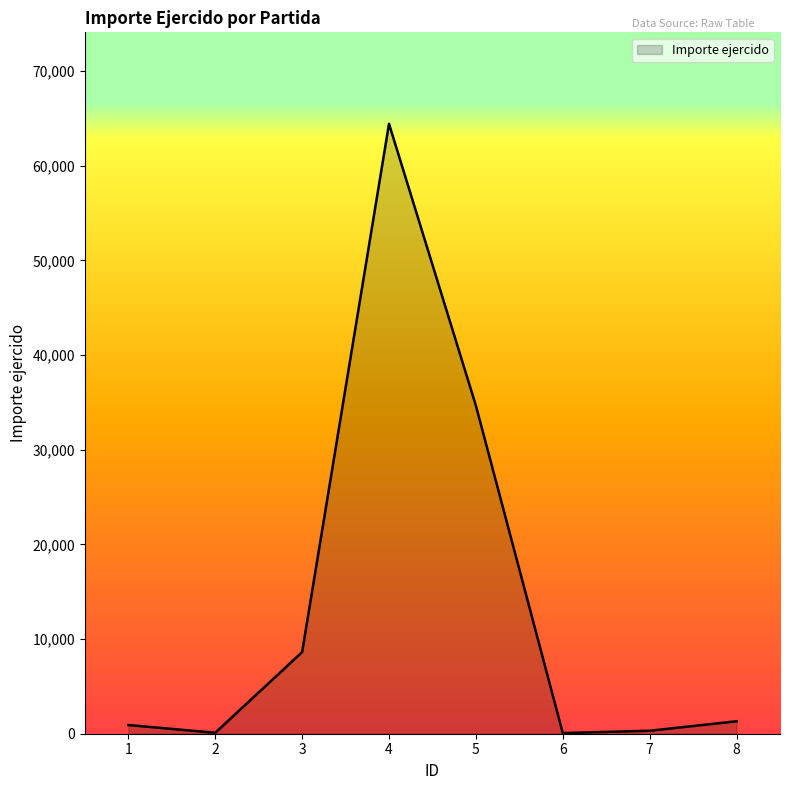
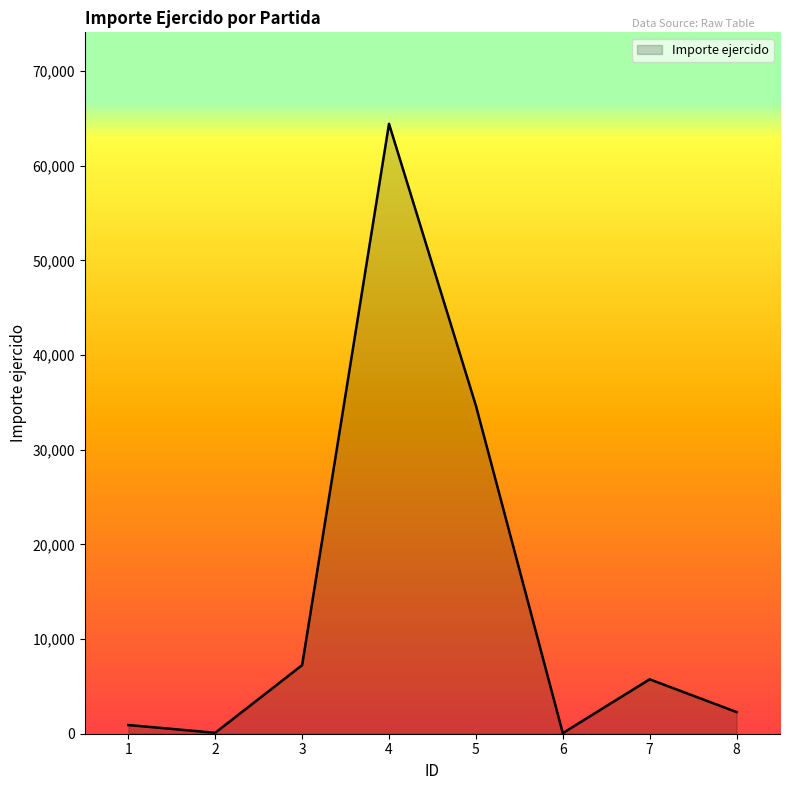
3: 9,000 -> 7,000
7: 0 -> 6,000
8: 1,000 -> 2,000
